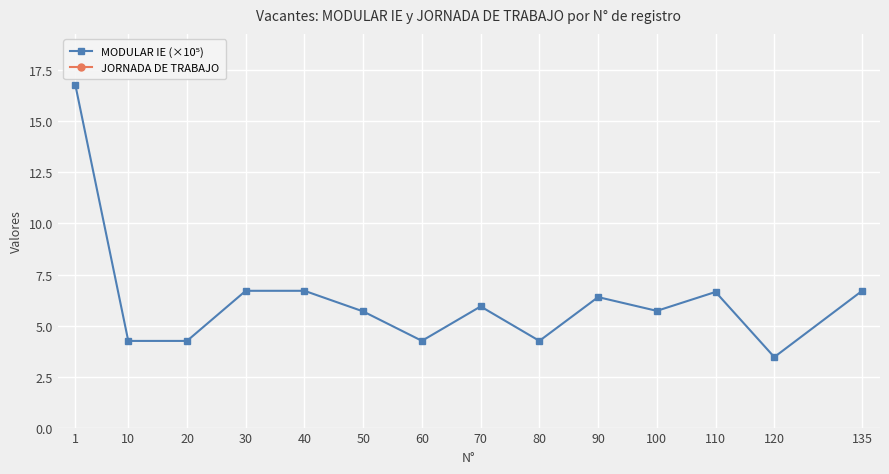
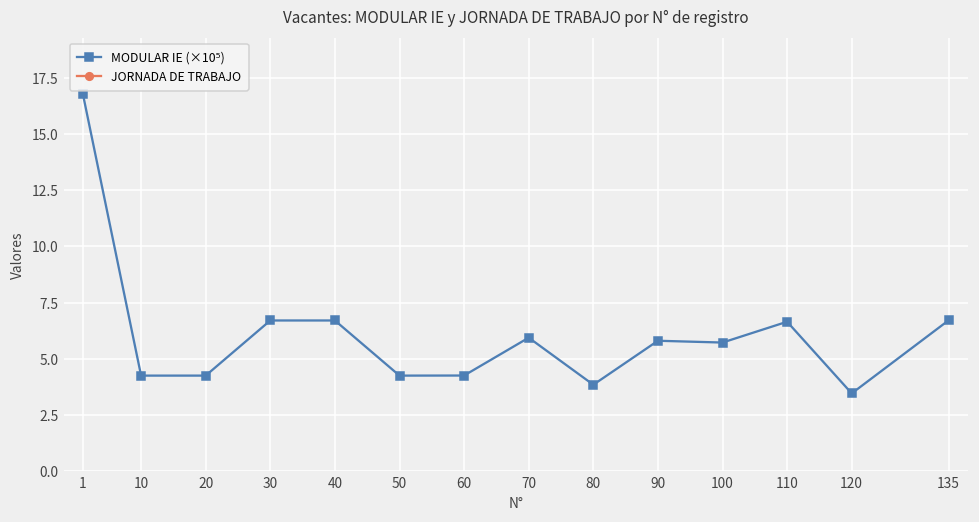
MODULAR IE (×10⁵), 50: 5.7 -> 4.2
MODULAR IE (×10⁵), 80: 4.2 -> 3.8
MODULAR IE (×10⁵), 90: 6.4 -> 5.8
